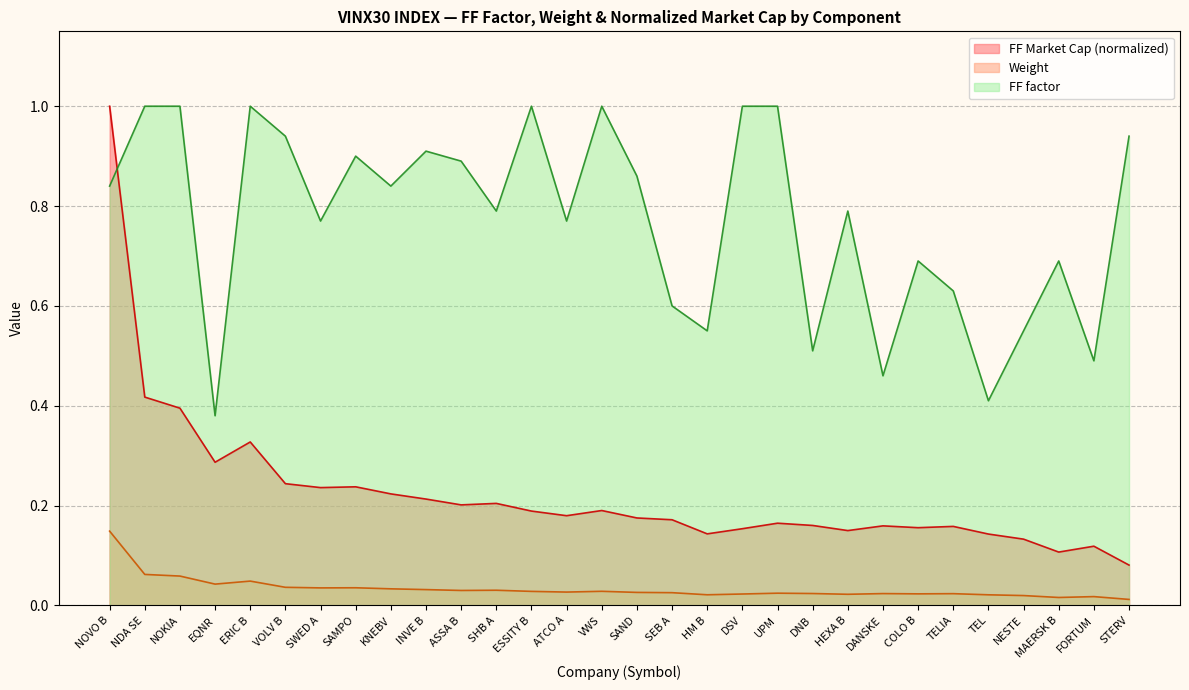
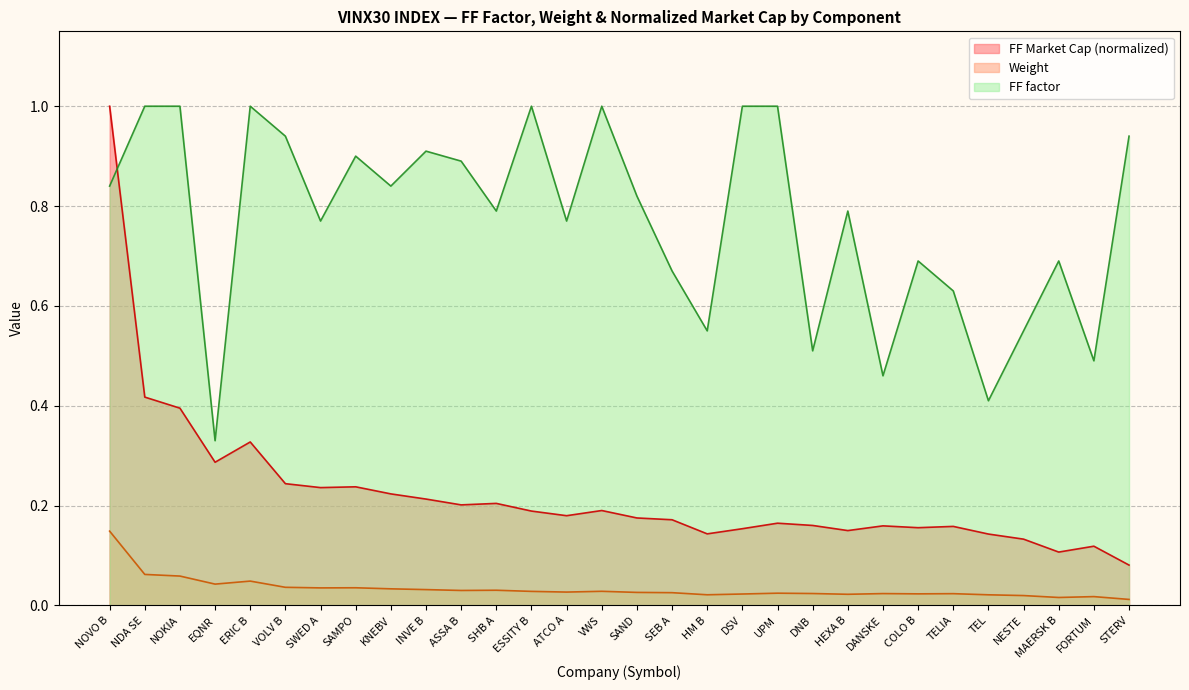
FF factor, EQNR: 0.38 -> 0.33
FF factor, SAND: 0.86 -> 0.82
FF factor, SEB A: 0.60 -> 0.67
